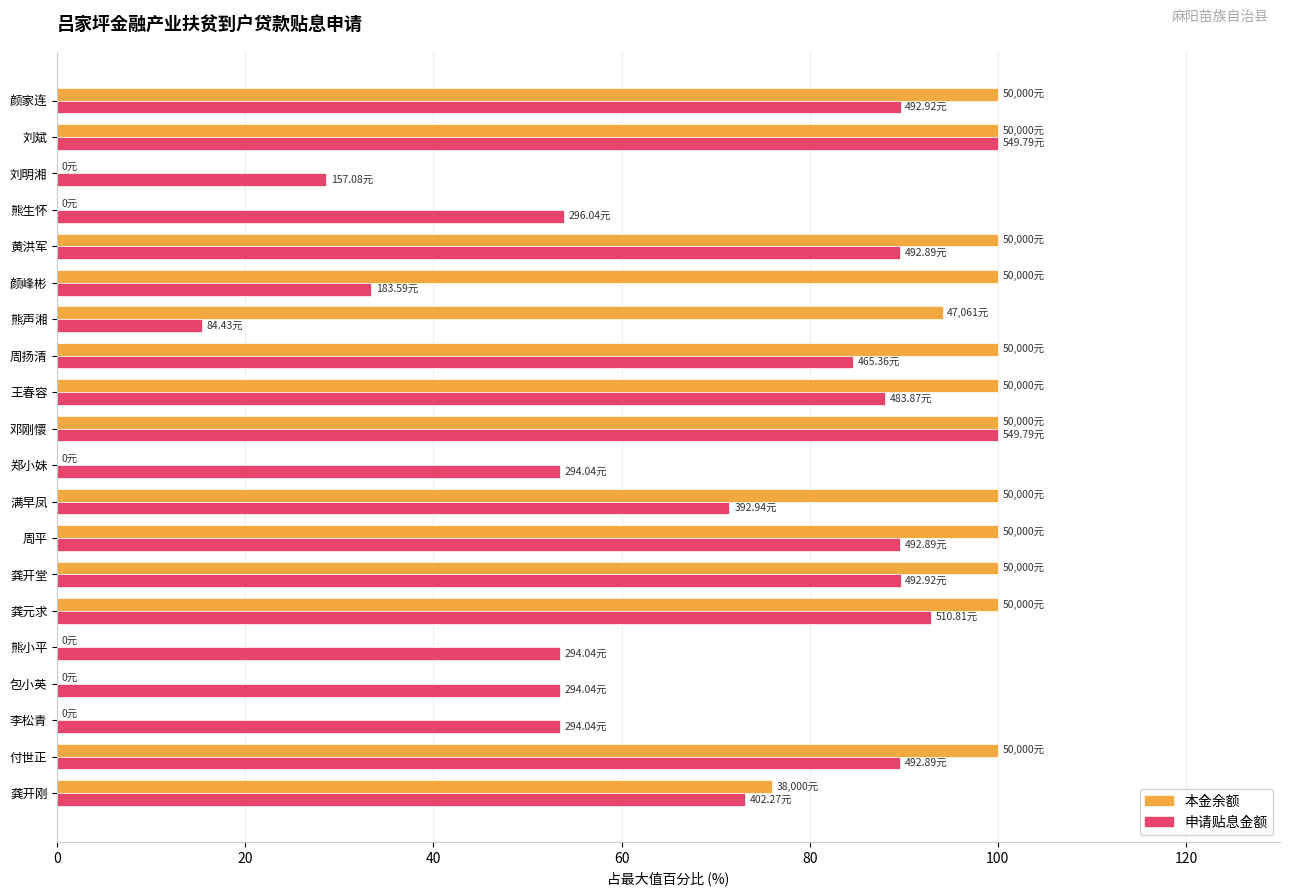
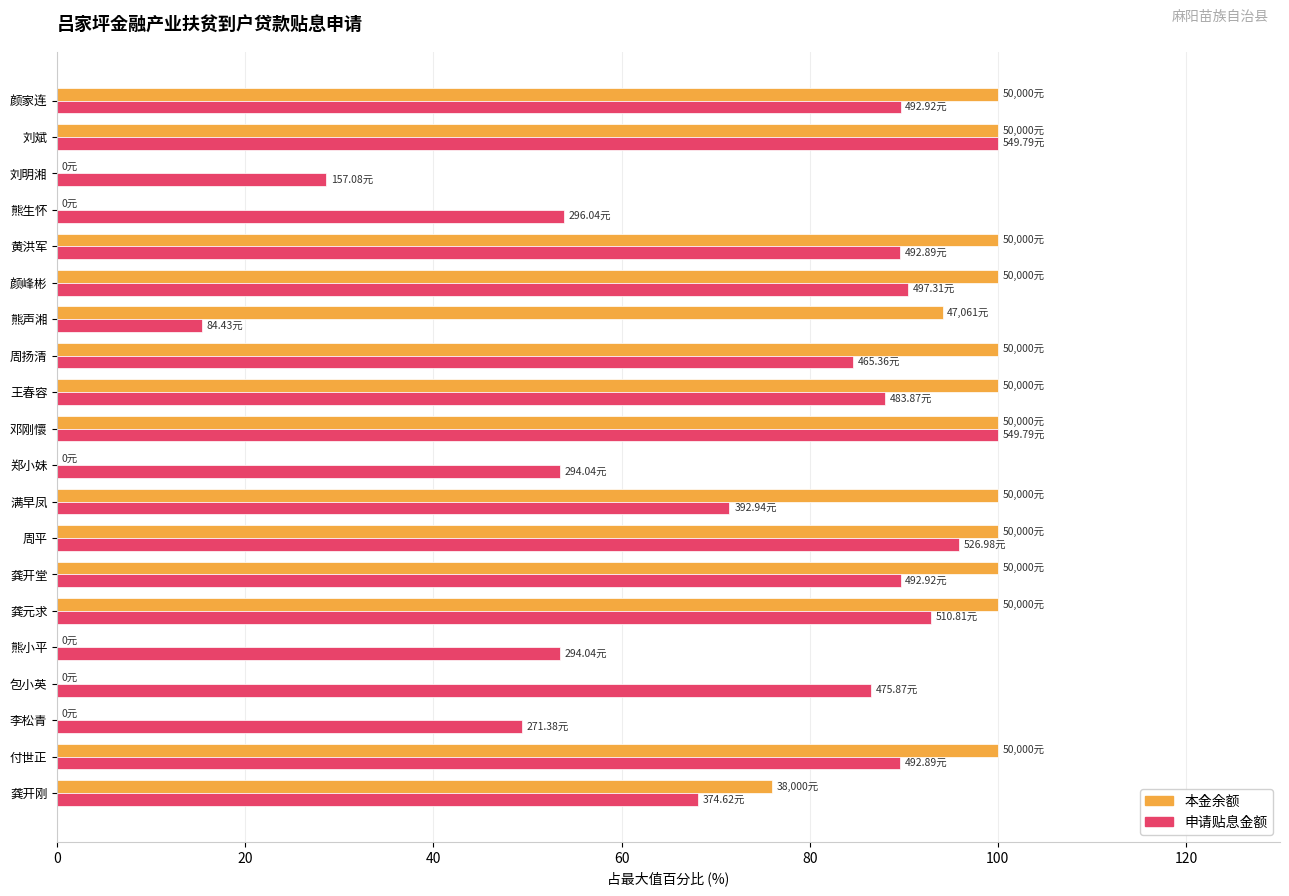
申请贴息金额, 颜峰彬: 183.59元 -> 497.31元
申请贴息金额, 周平: 492.89元 -> 526.98元
申请贴息金额, 包小英: 294.04元 -> 475.87元
申请贴息金额, 李松青: 294.04元 -> 271.38元
申请贴息金额, 龚开刚: 402.27元 -> 374.62元
